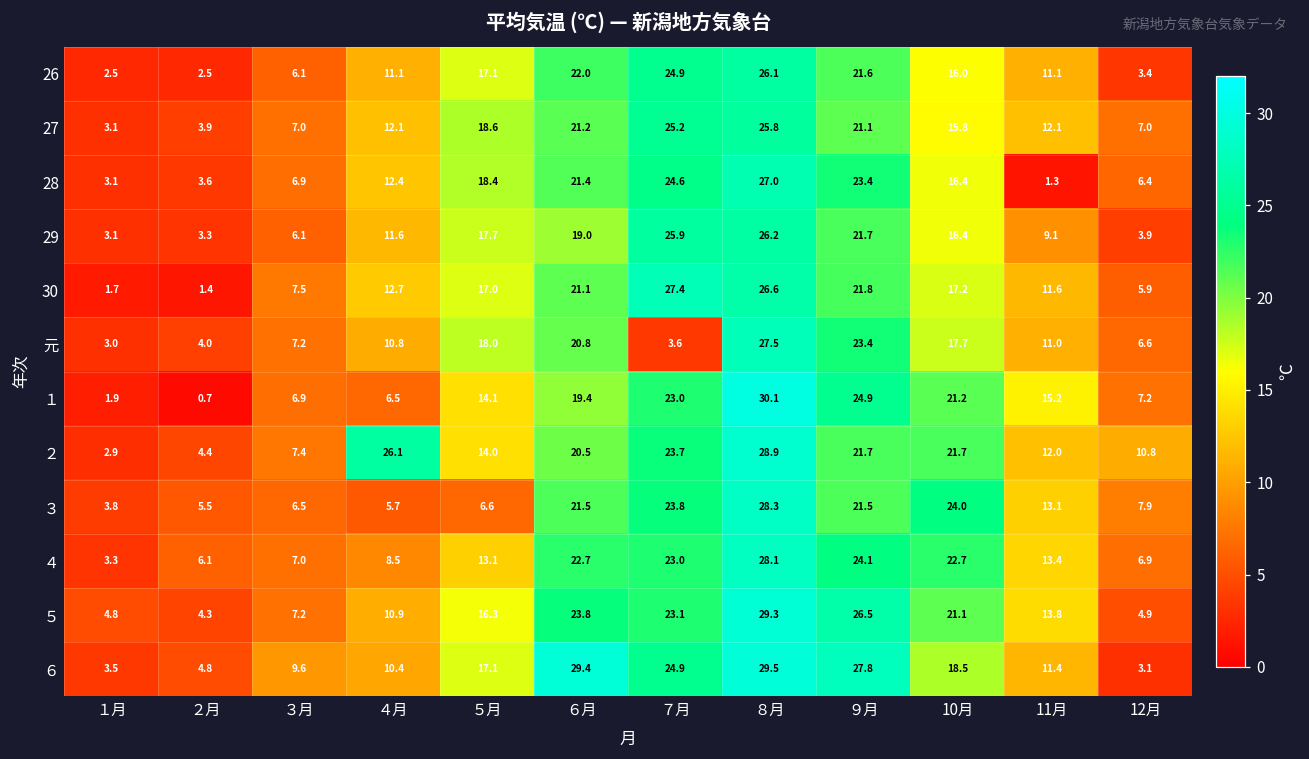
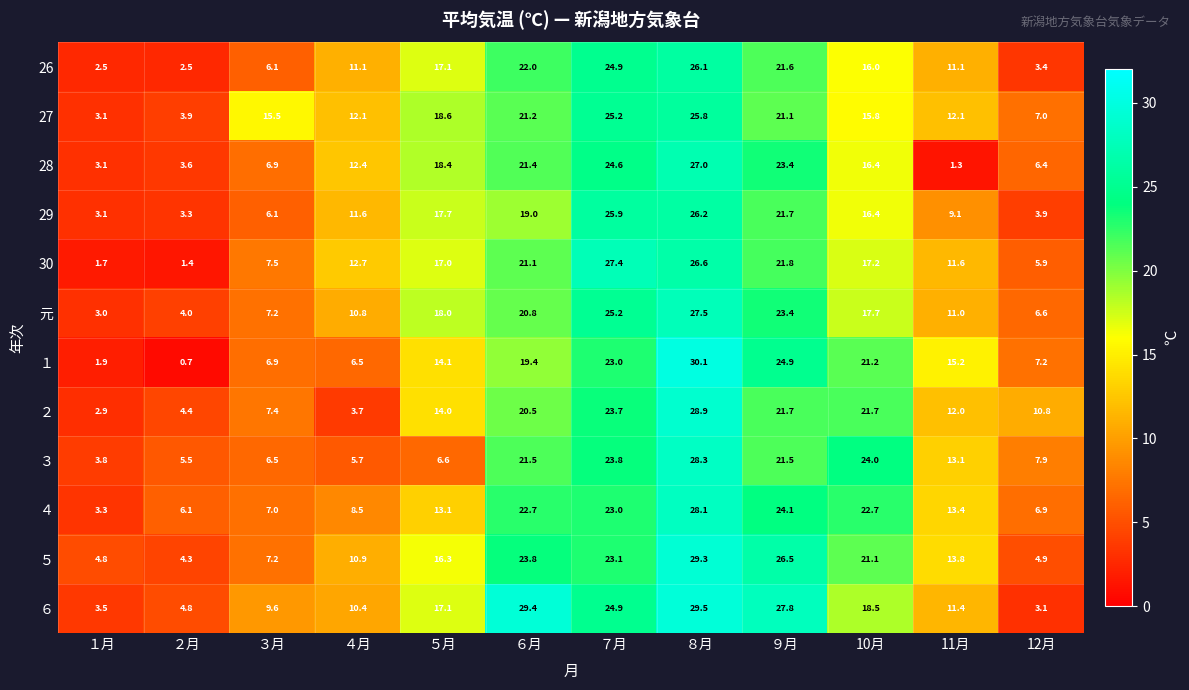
27, ３月: 7.0 -> 15.5
元, ７月: 3.6 -> 25.2
２, ４月: 26.1 -> 3.7
